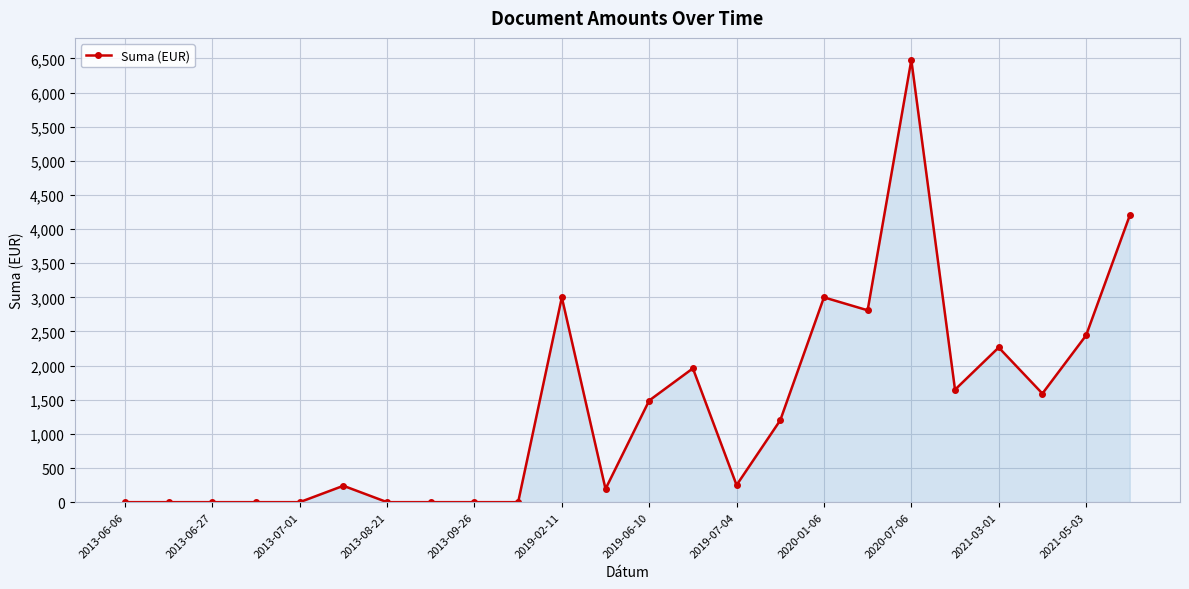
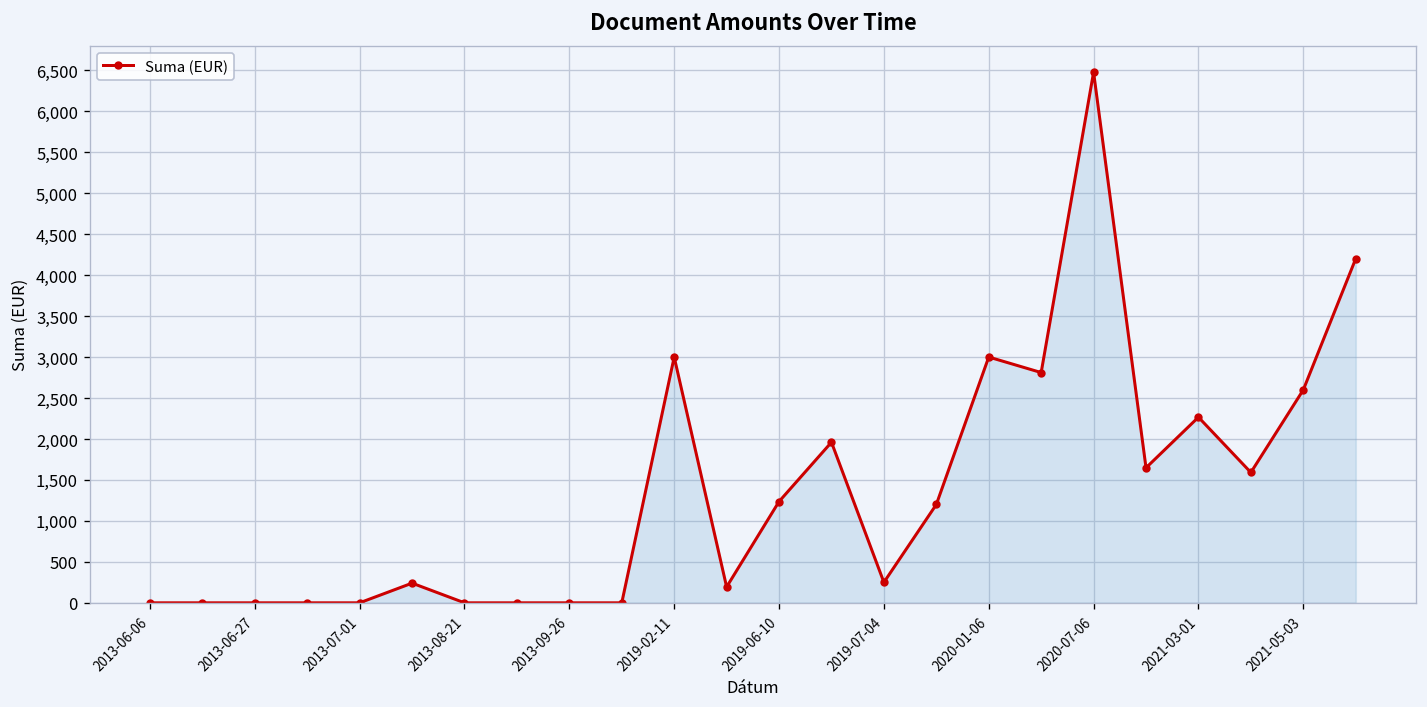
2019-06-10: 1,500 -> 1,200
2021-05-03: 2,400 -> 2,600
